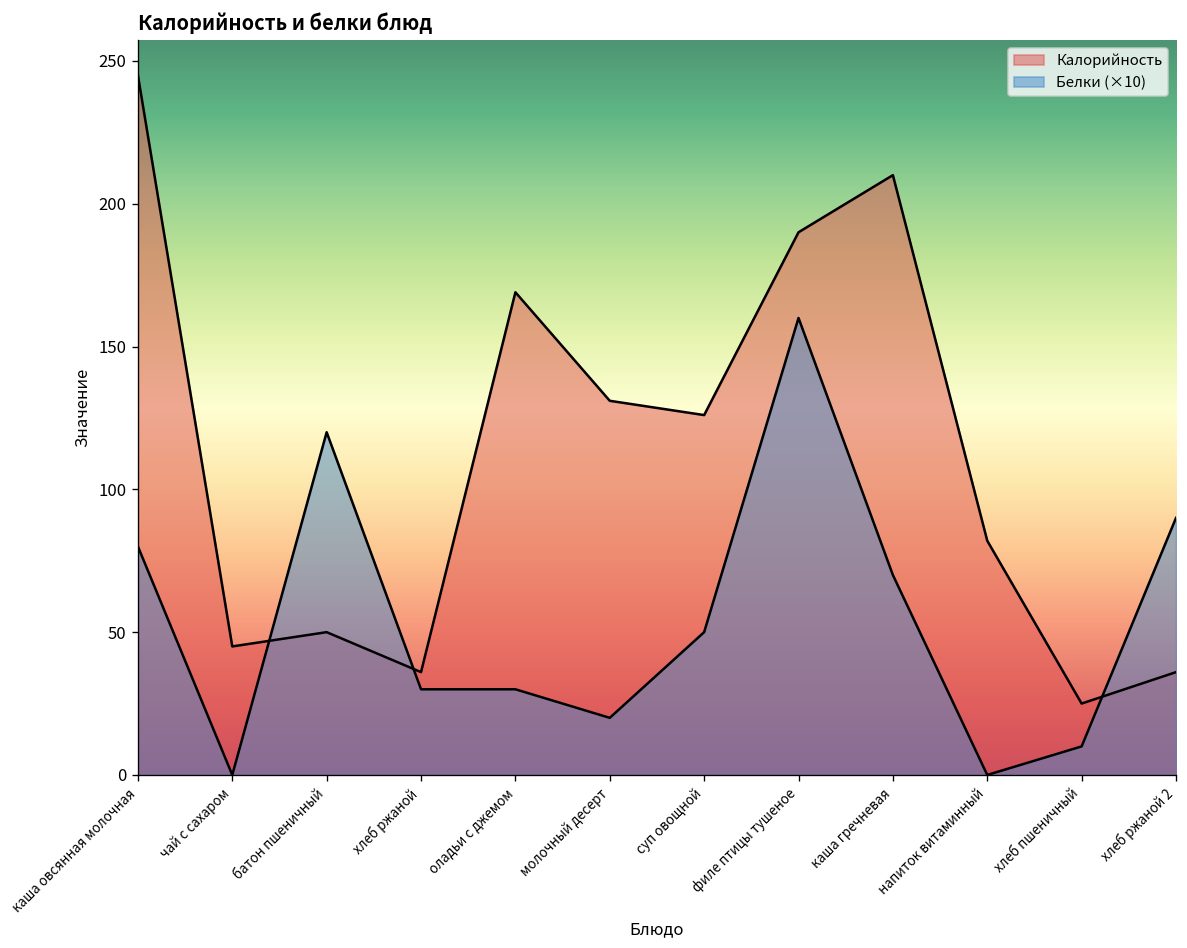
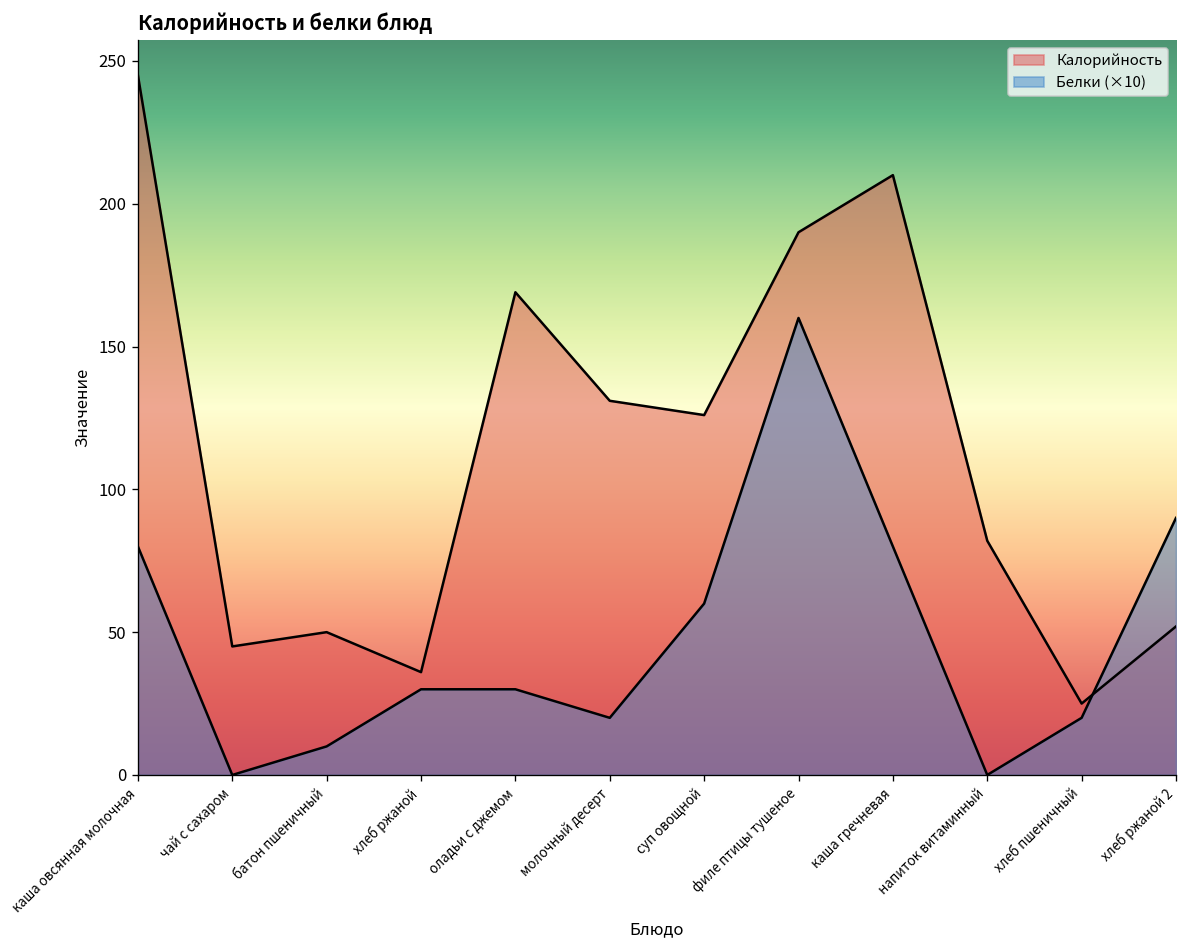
Белки (×10), батон пшеничный: 120 -> 10
Белки (×10), суп овощной: 50 -> 60
Белки (×10), каша гречневая: 70 -> 80
Белки (×10), хлеб пшеничный: 10 -> 20
Калорийность, хлеб ржаной 2: 36 -> 52
